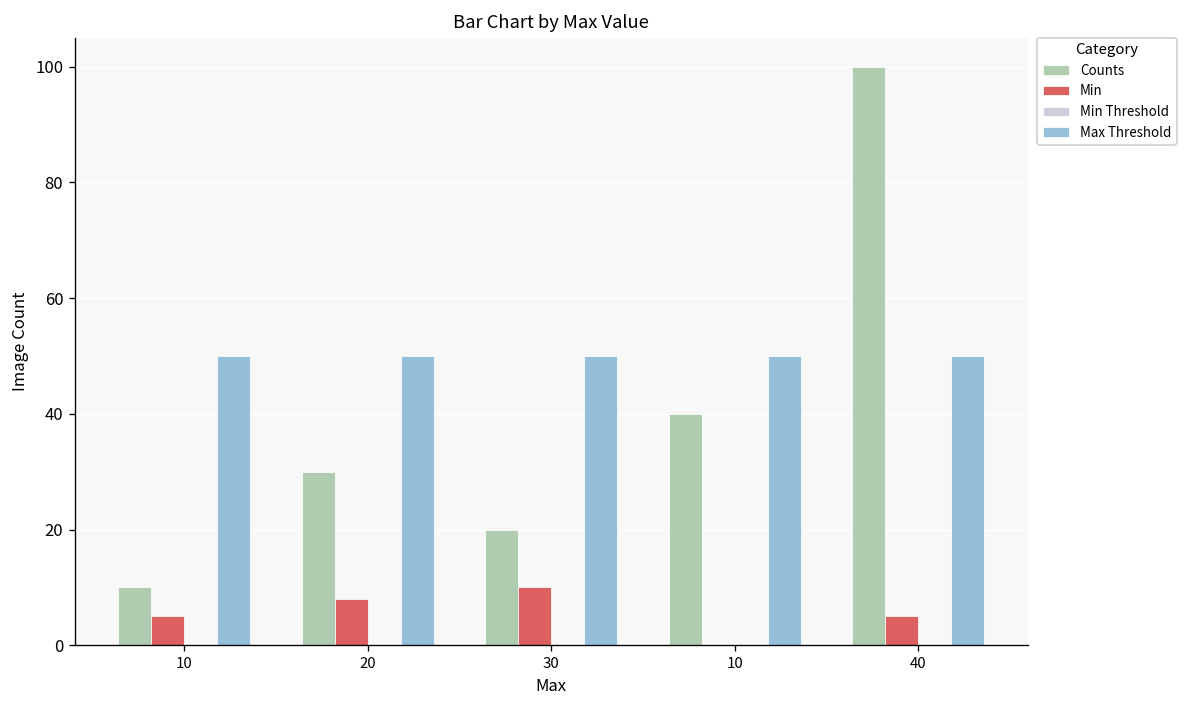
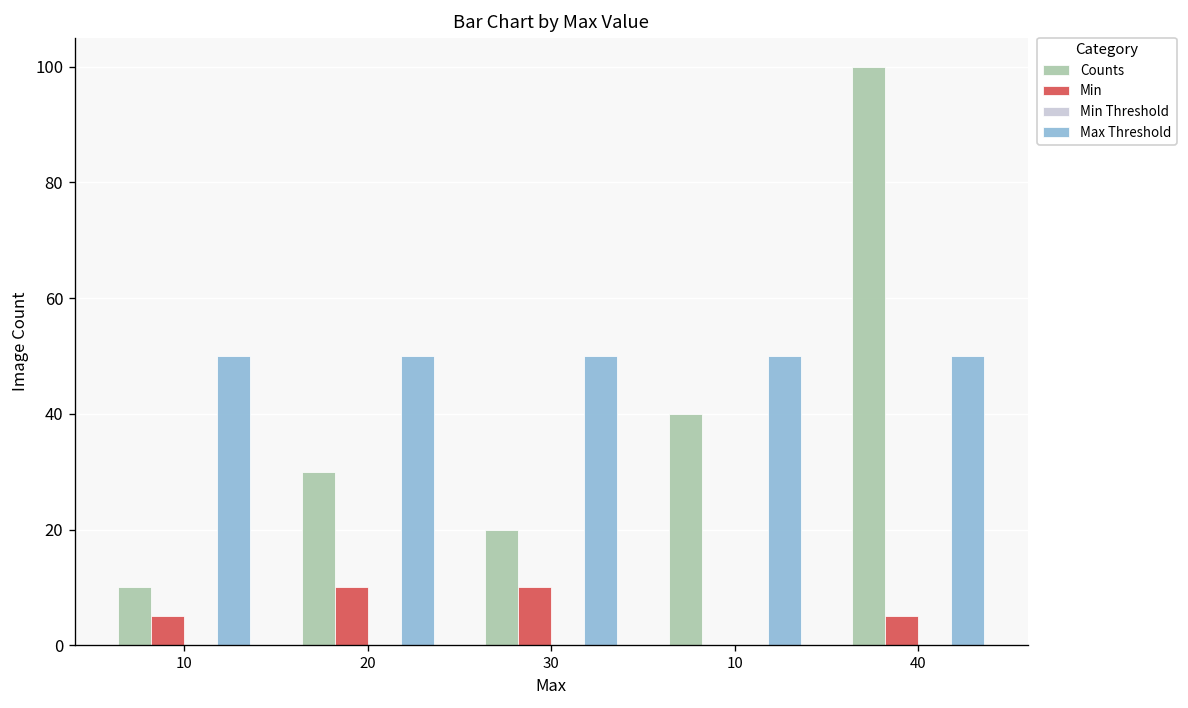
Min, 20: 8 -> 10
